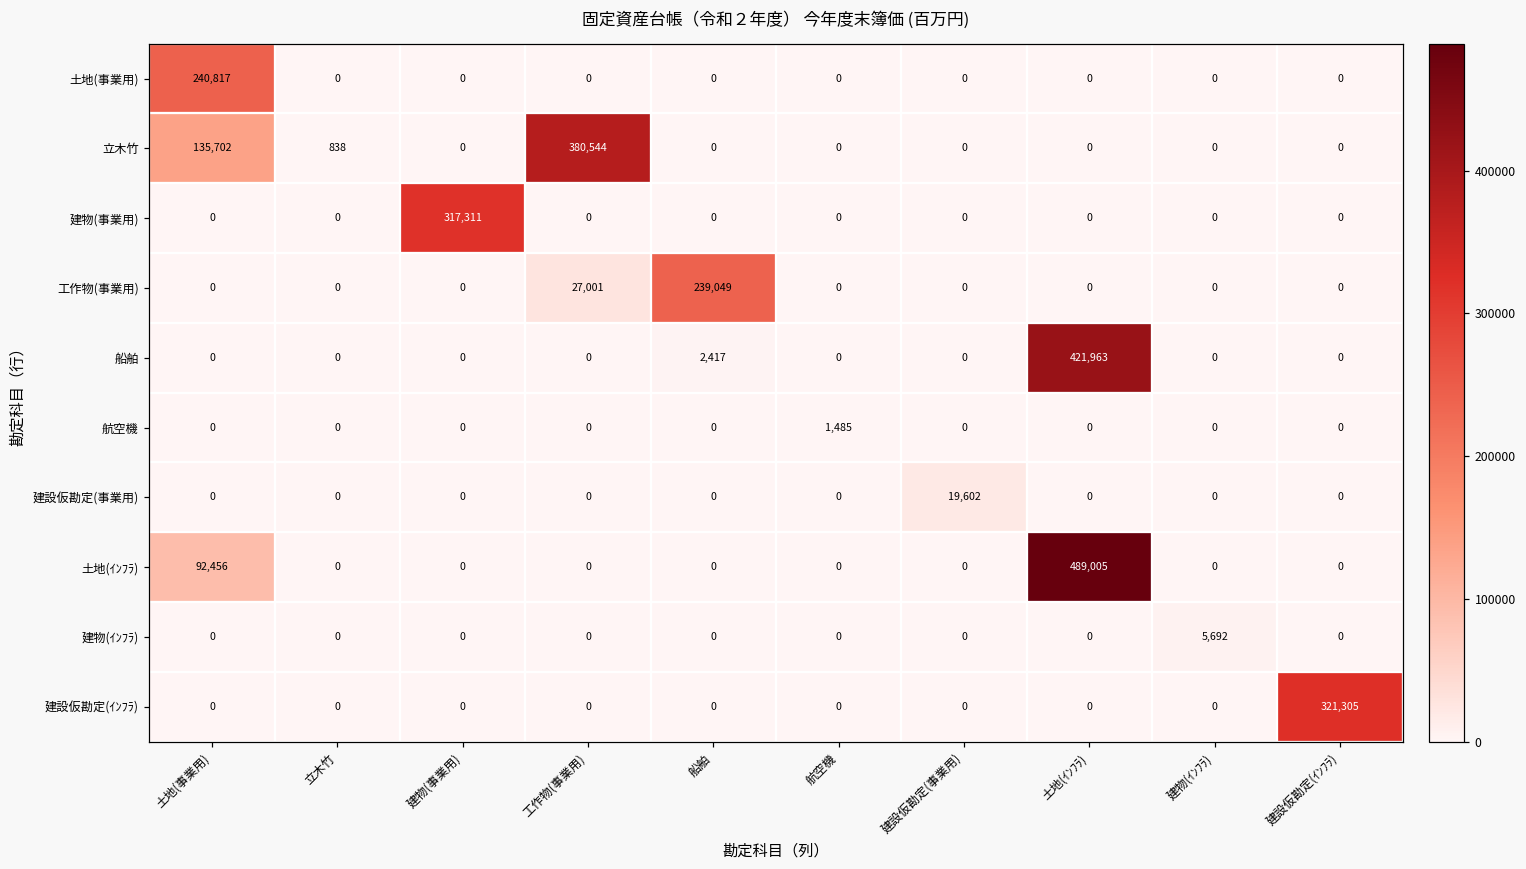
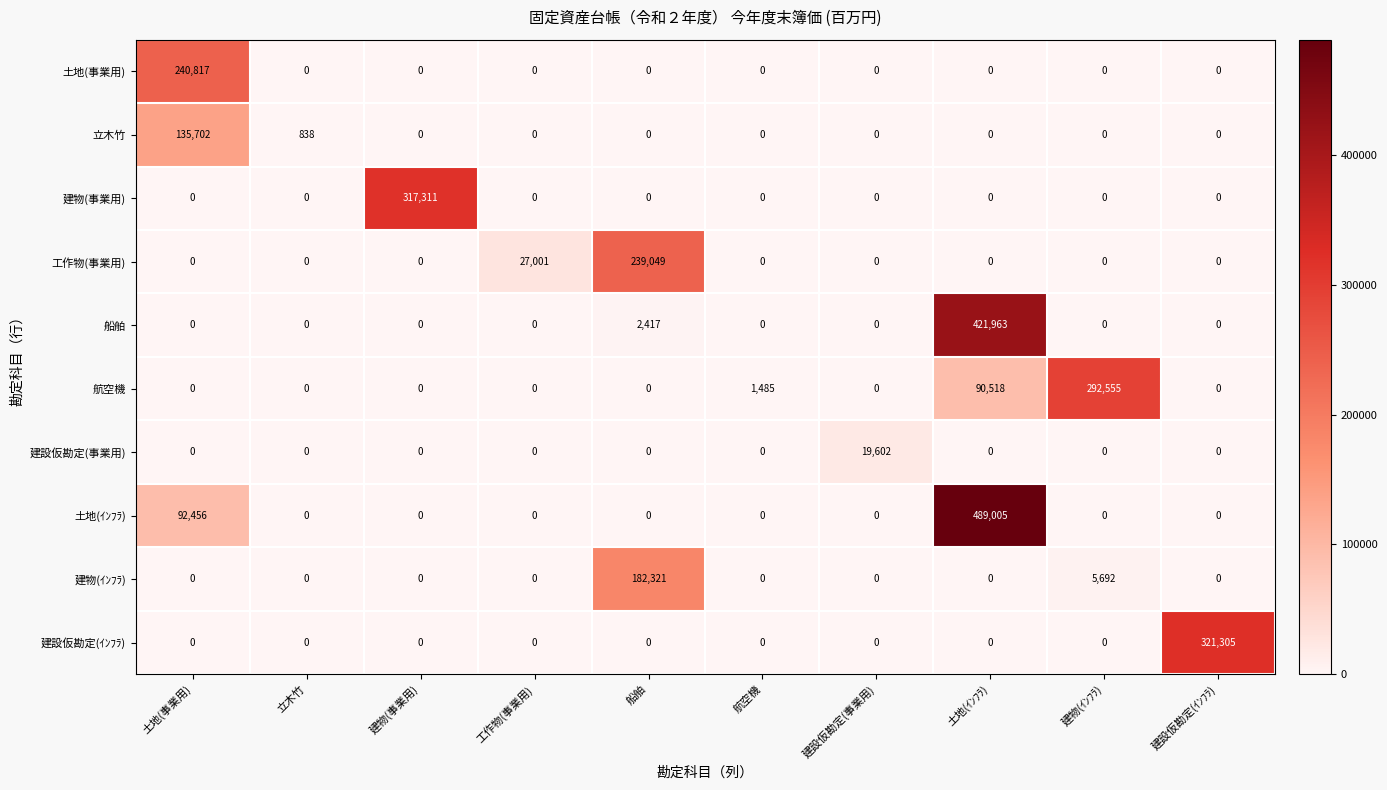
立木竹, 工作物(事業用): 380,544 -> 0
航空機, 土地(ｲﾝﾌﾗ): 0 -> 90,518
航空機, 建物(ｲﾝﾌﾗ): 0 -> 292,555
建物(ｲﾝﾌﾗ), 船舶: 0 -> 182,321
